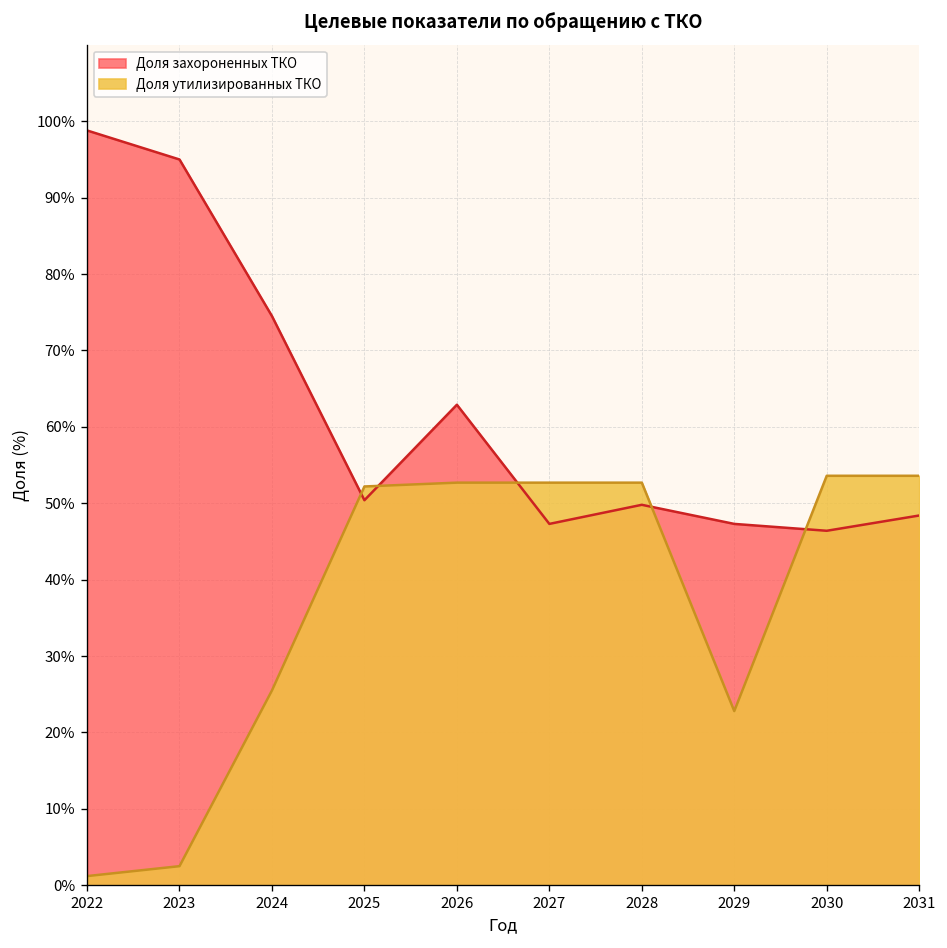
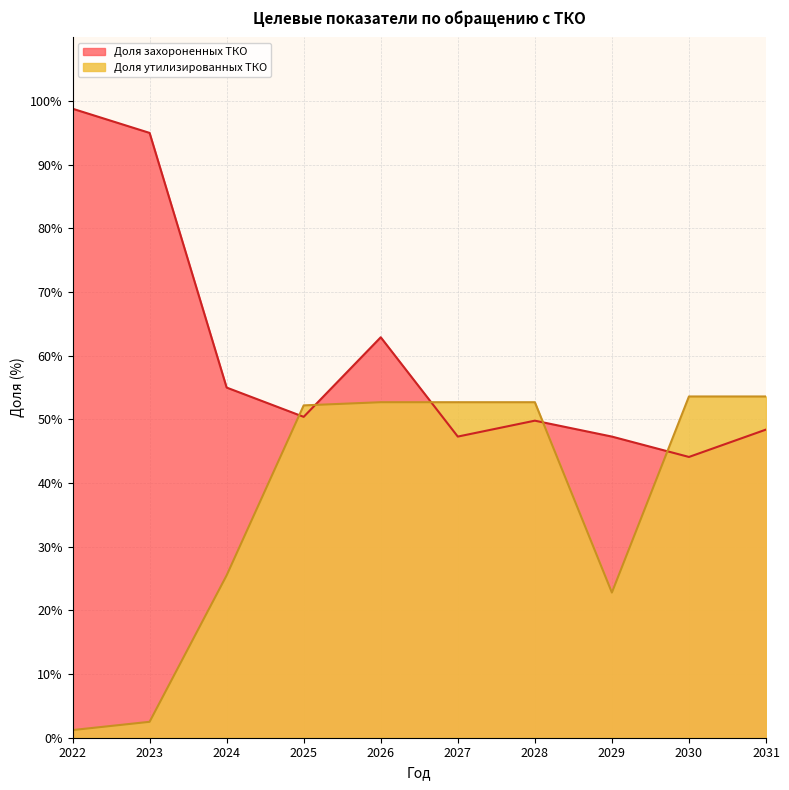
Доля захороненных ТКО, 2024: 75% -> 55%
Доля захороненных ТКО, 2030: 46% -> 44%
